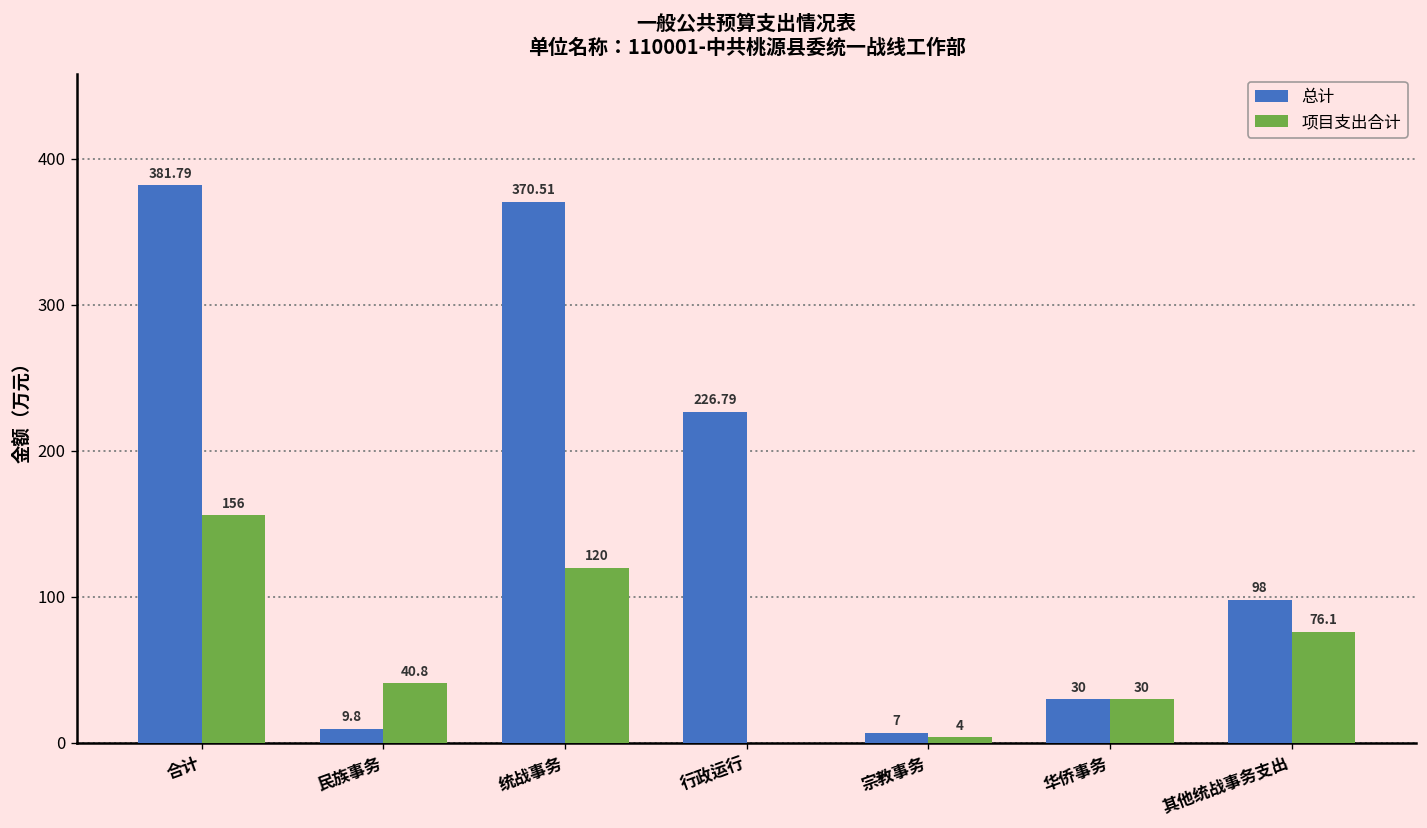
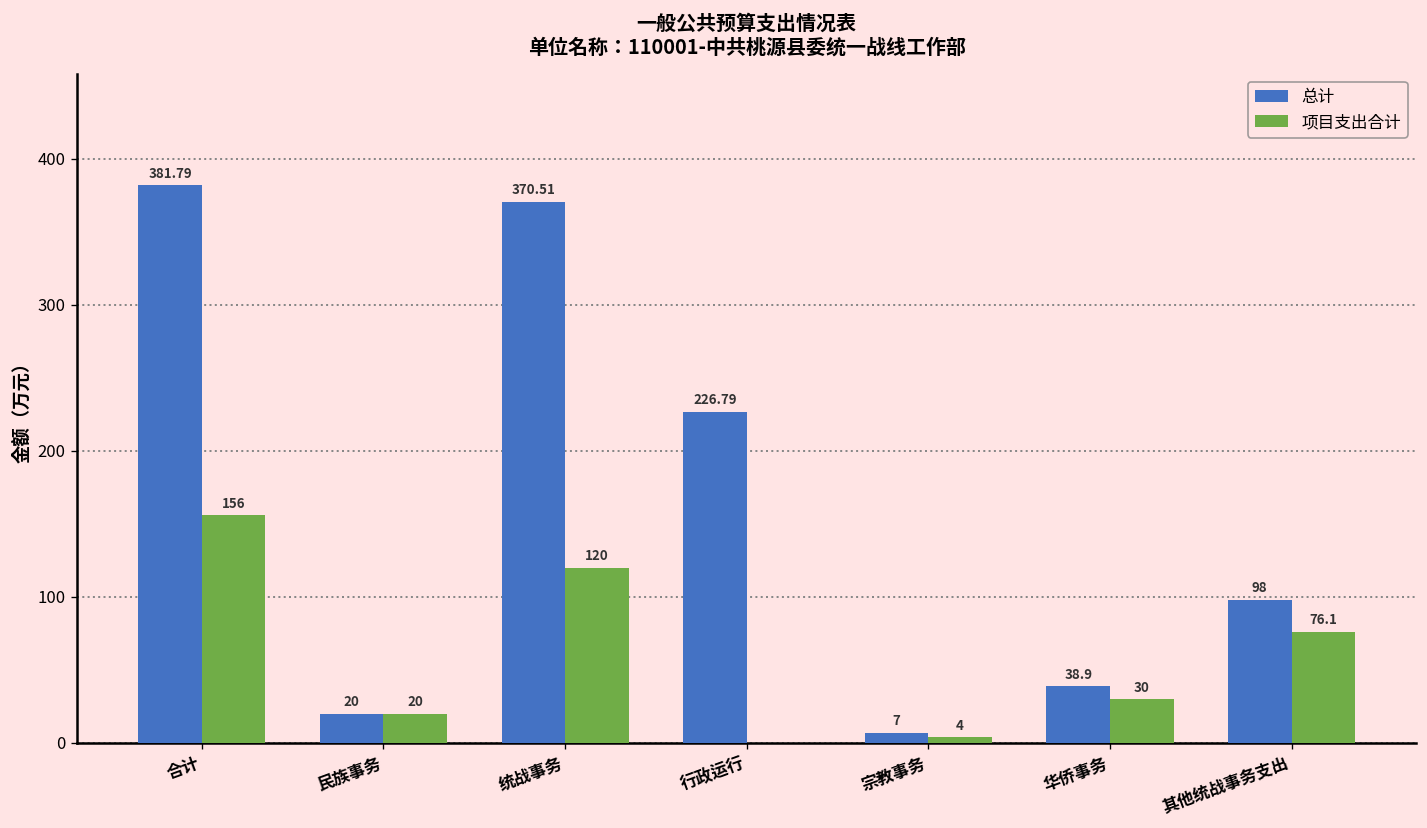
总计, 民族事务: 9.8 -> 20
项目支出合计, 民族事务: 40.8 -> 20
总计, 华侨事务: 30 -> 38.9
